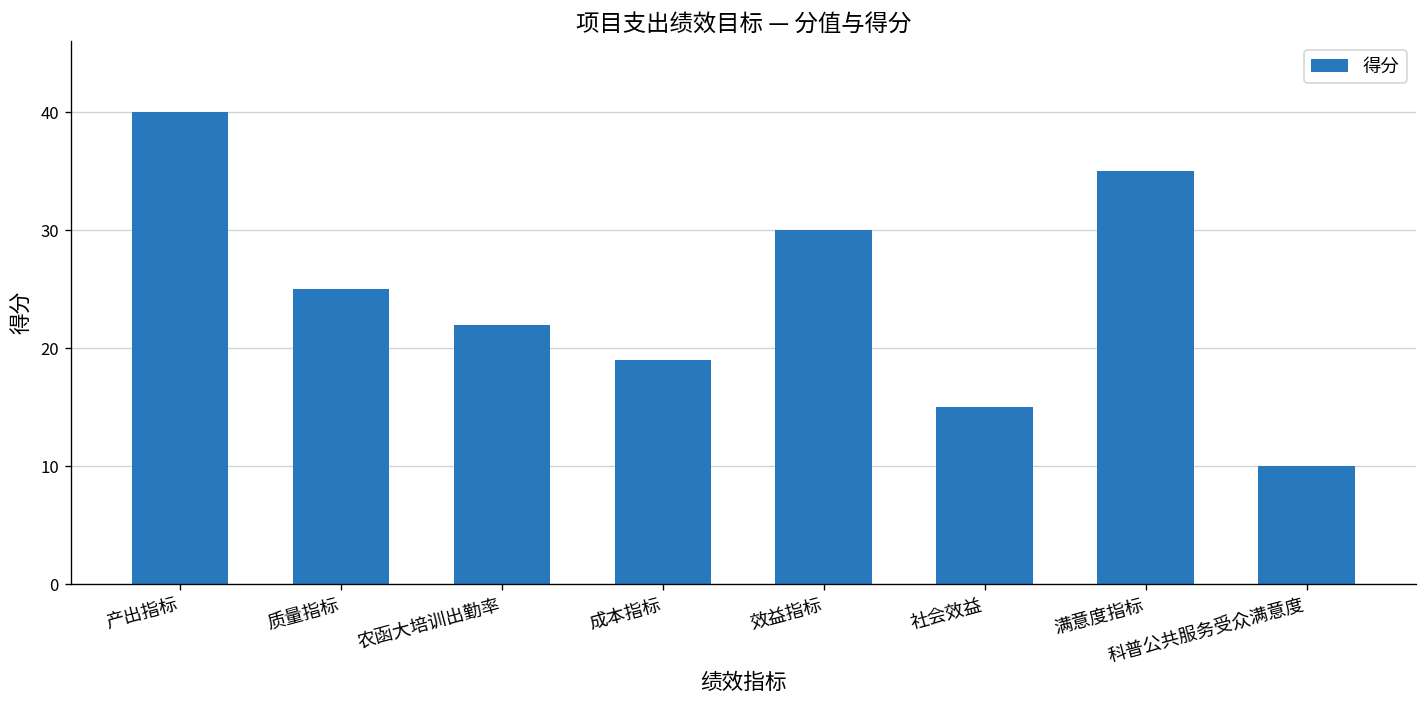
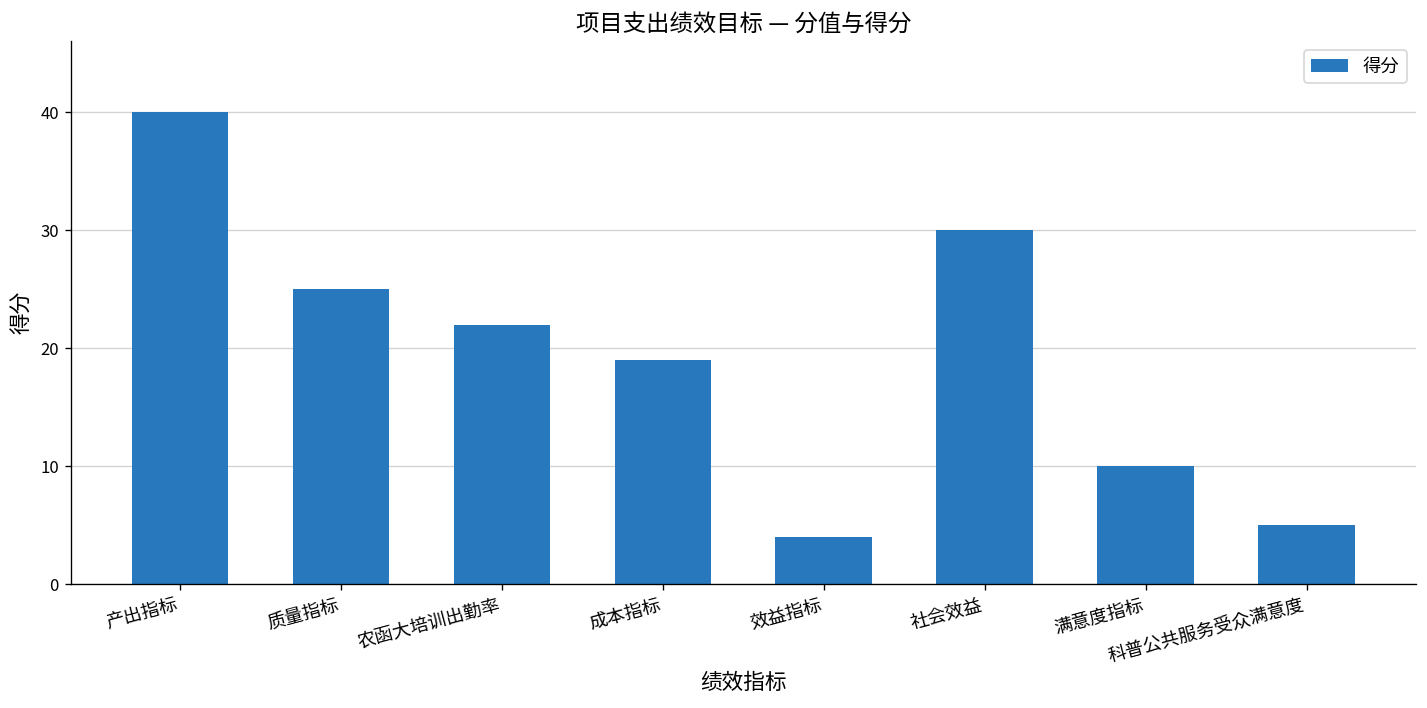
效益指标: 30 -> 4
社会效益: 15 -> 30
满意度指标: 35 -> 10
科普公共服务受众满意度: 10 -> 5
